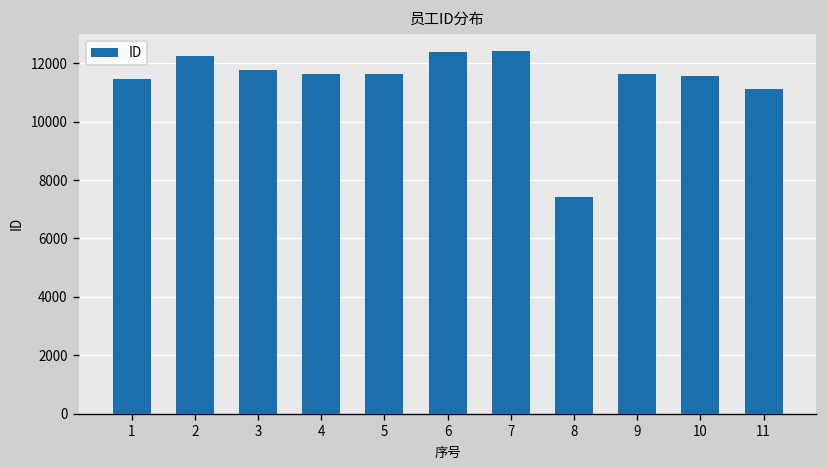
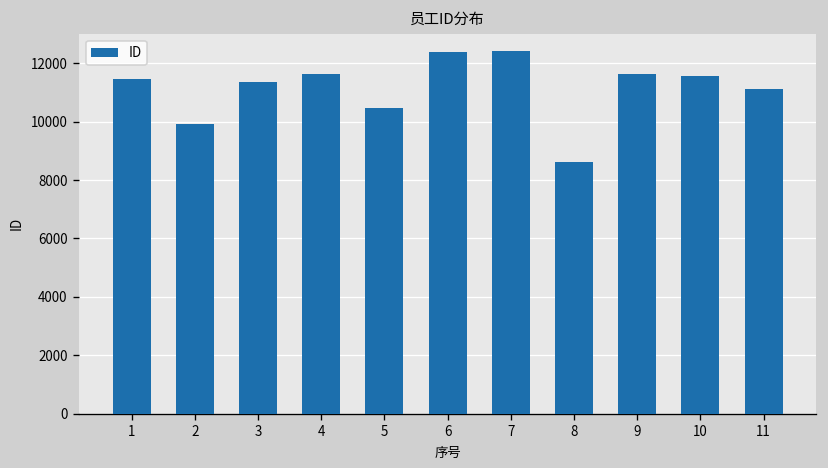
2: 12300 -> 9900
3: 11800 -> 11400
5: 11600 -> 10500
8: 7400 -> 8600
